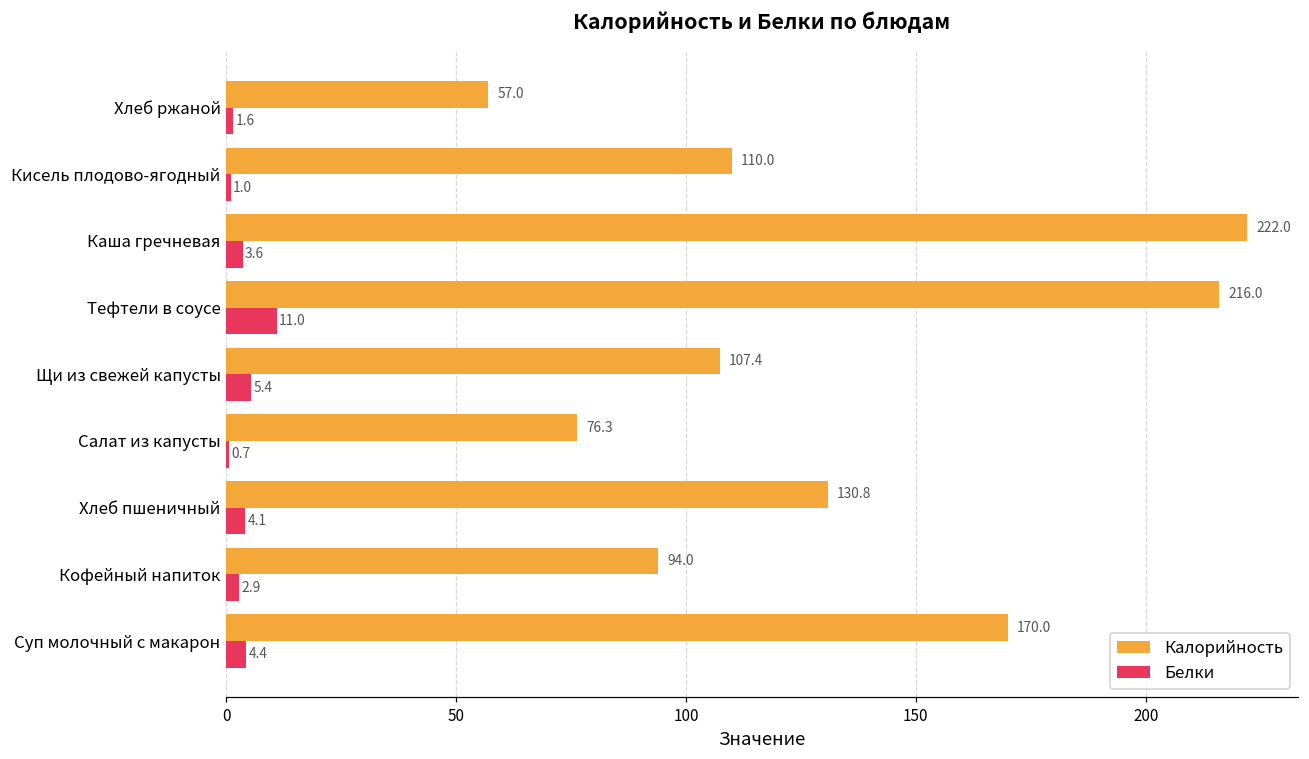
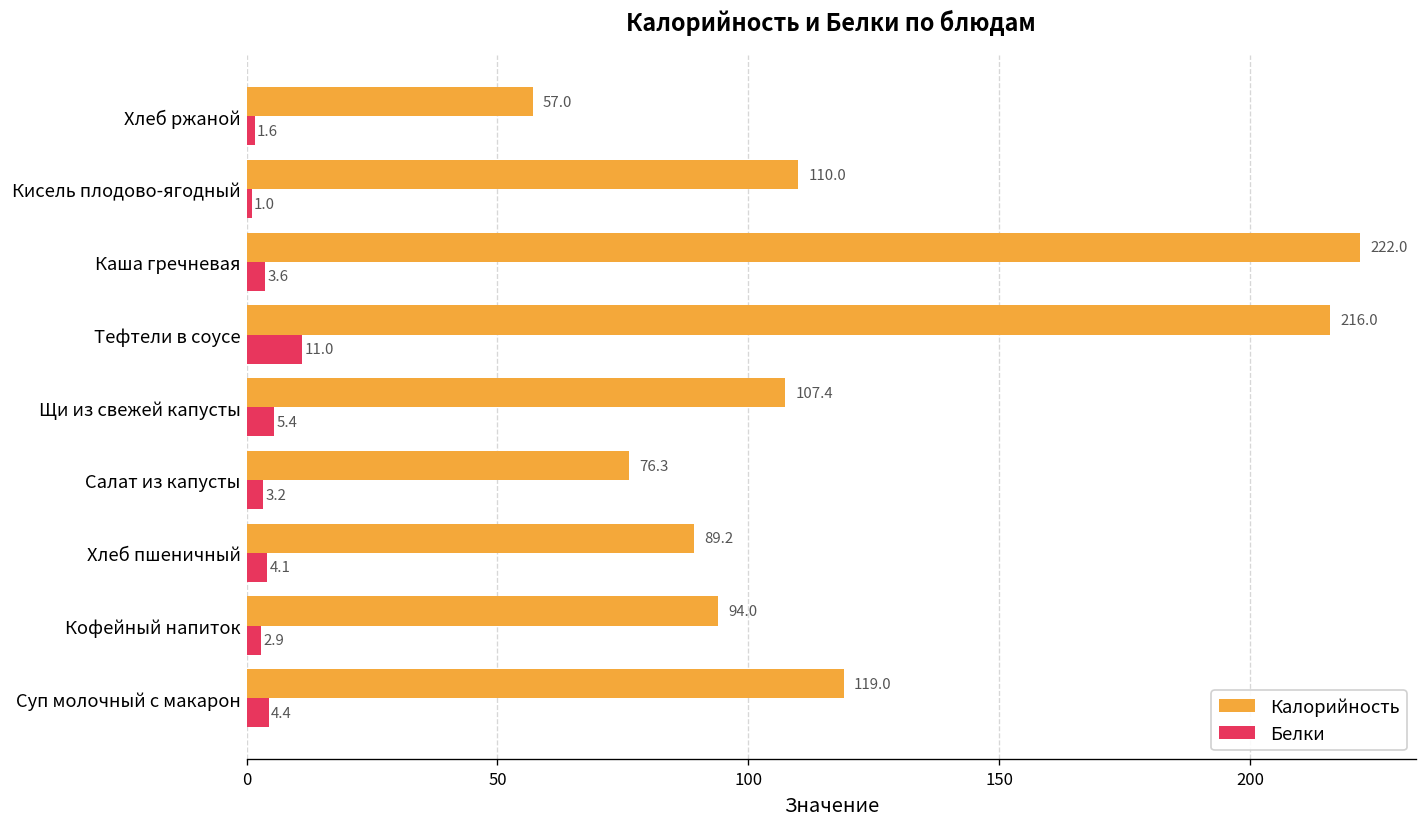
Белки, Салат из капусты: 0.7 -> 3.2
Калорийность, Хлеб пшеничный: 130.8 -> 89.2
Калорийность, Суп молочный с макарон: 170.0 -> 119.0
